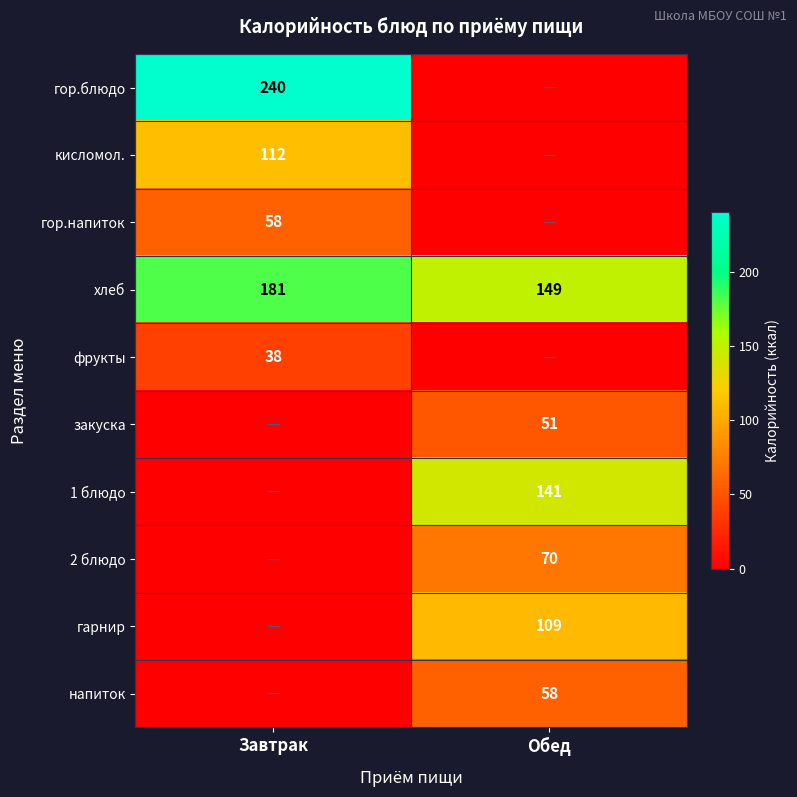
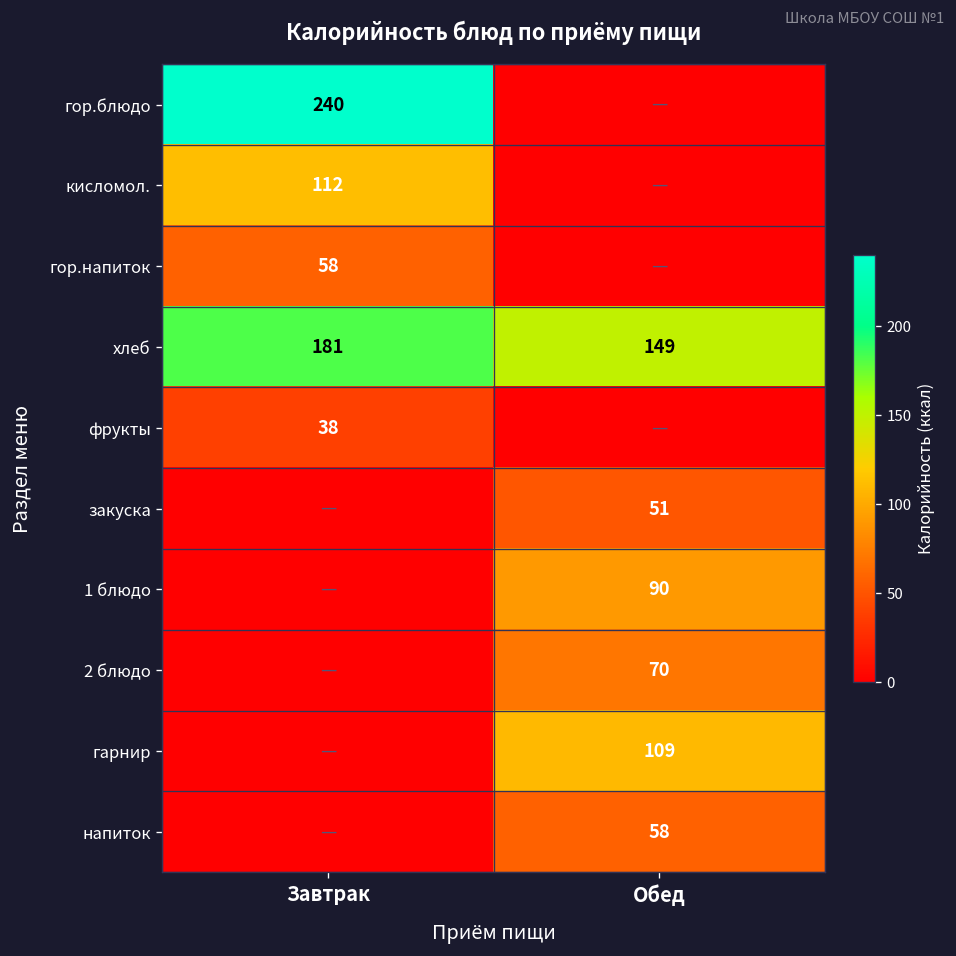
1 блюдо, Обед: 141 -> 90
